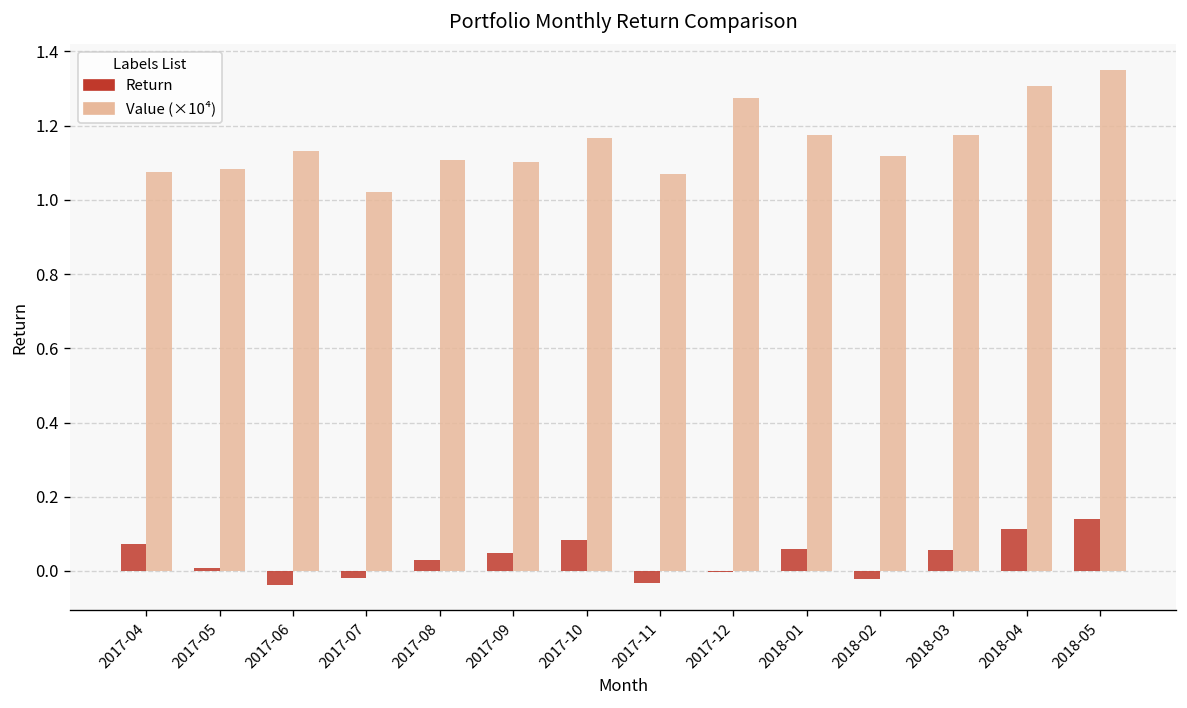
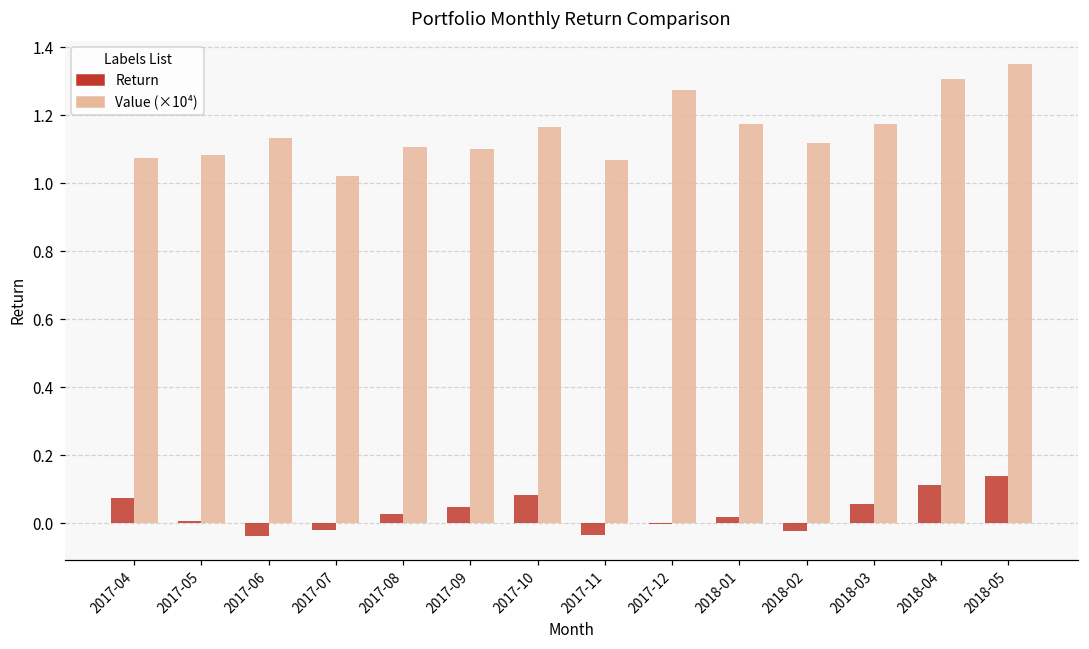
Return, 2018-01: 0.06 -> 0.02
